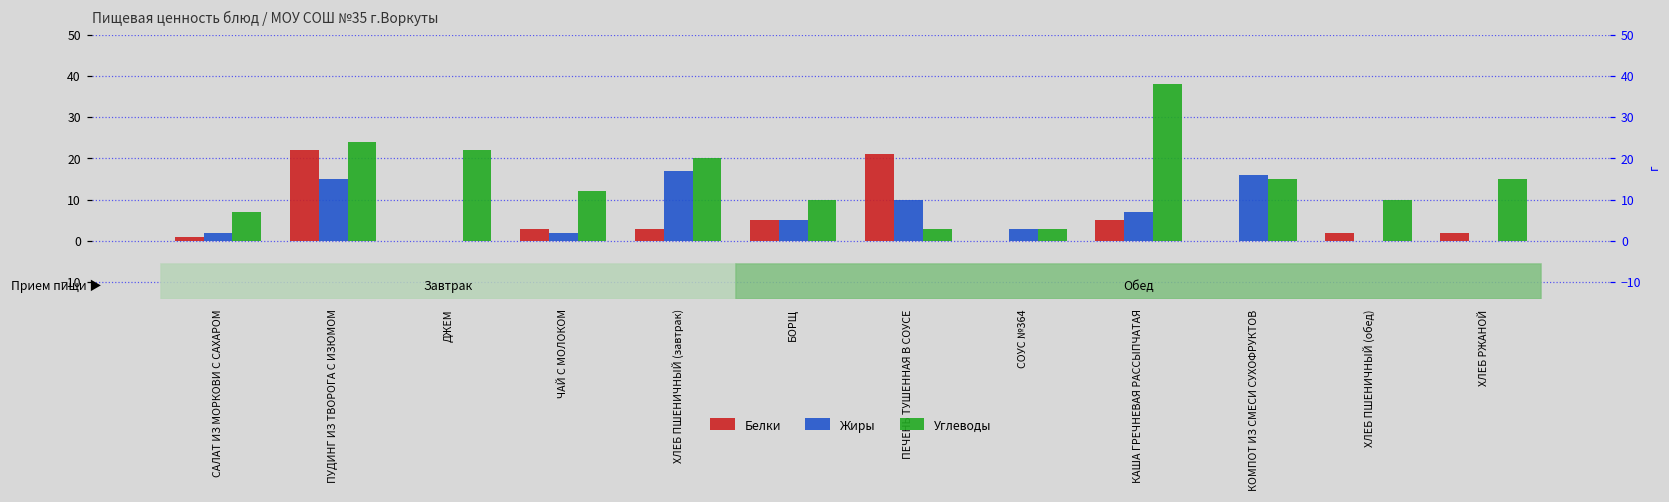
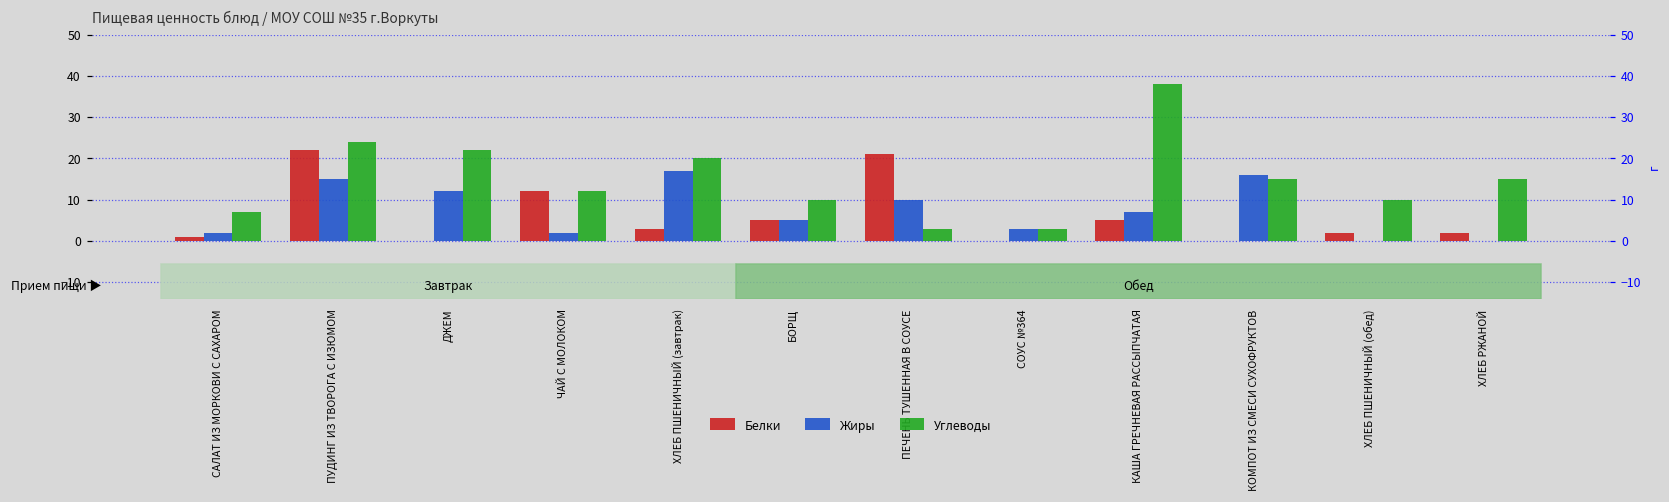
Жиры, ДЖЕМ: 0 -> 12
Белки, ЧАЙ С МОЛОКОМ: 3 -> 12
